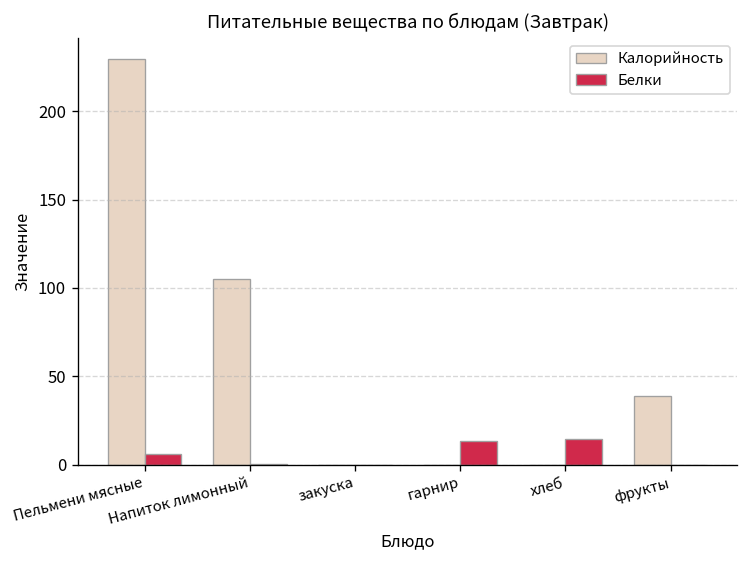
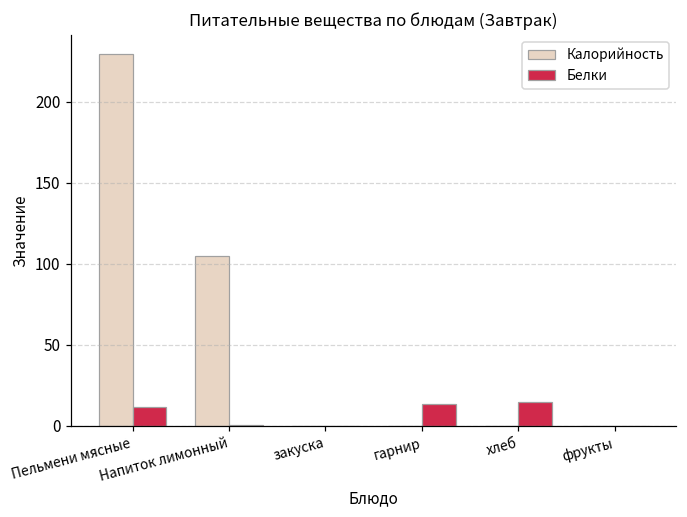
Белки, Пельмени мясные: 6 -> 12
Калорийность, фрукты: 39 -> 0
